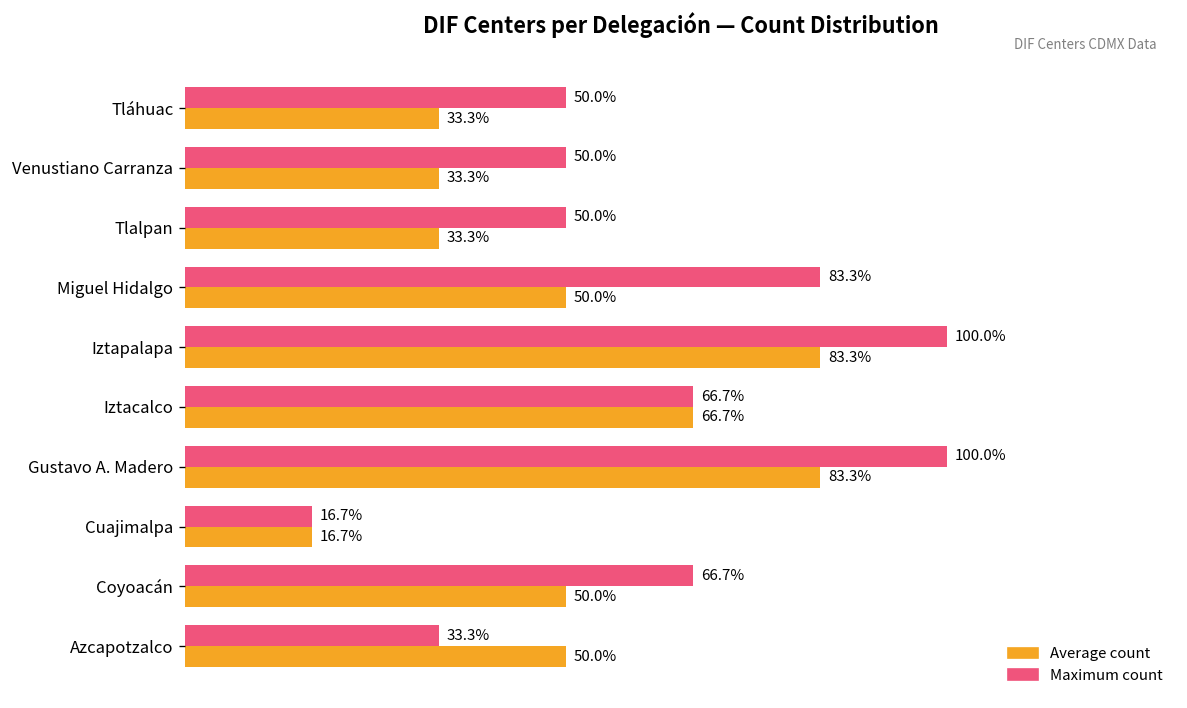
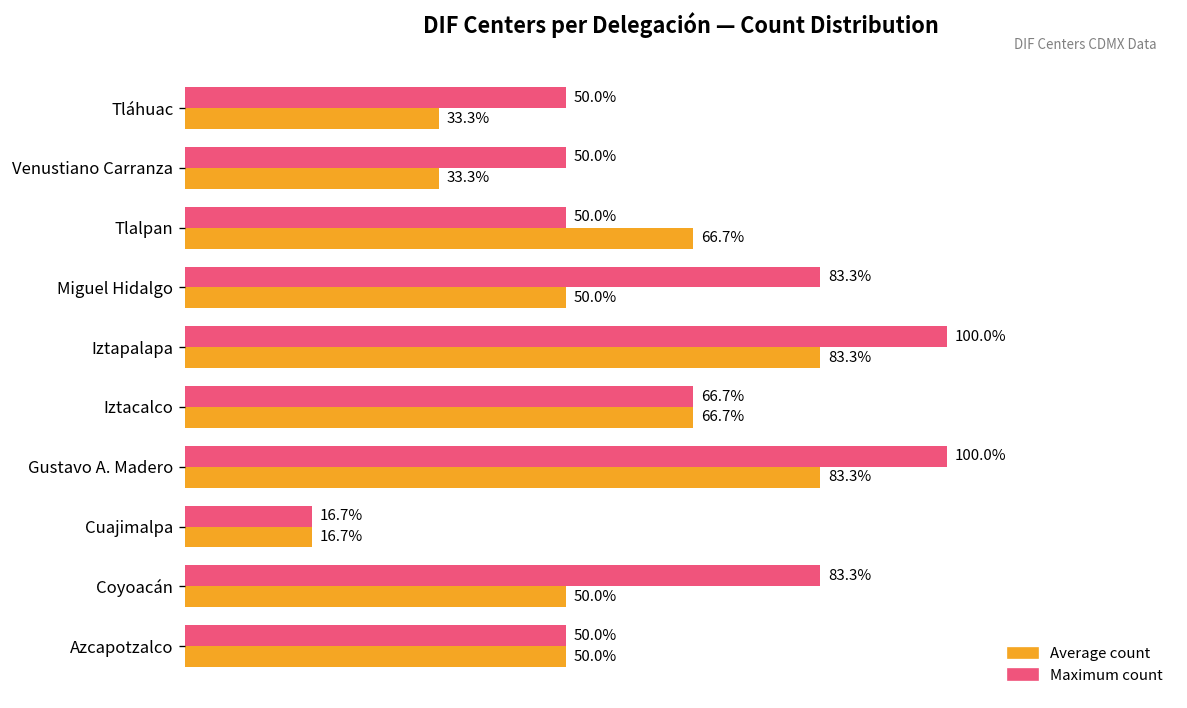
Average count, Tlalpan: 33.3% -> 66.7%
Maximum count, Coyoacán: 66.7% -> 83.3%
Maximum count, Azcapotzalco: 33.3% -> 50.0%
